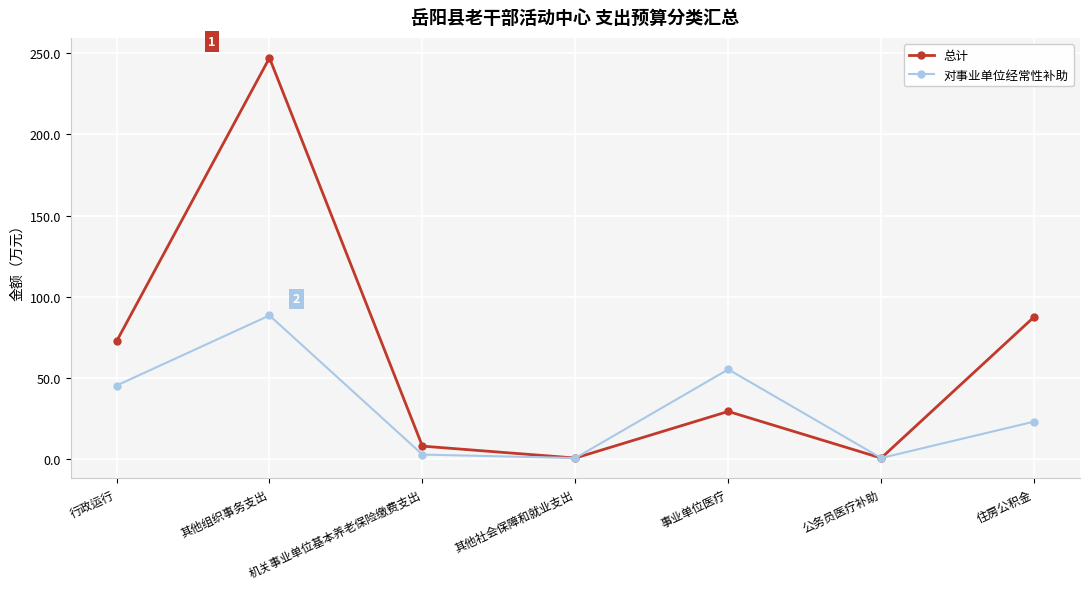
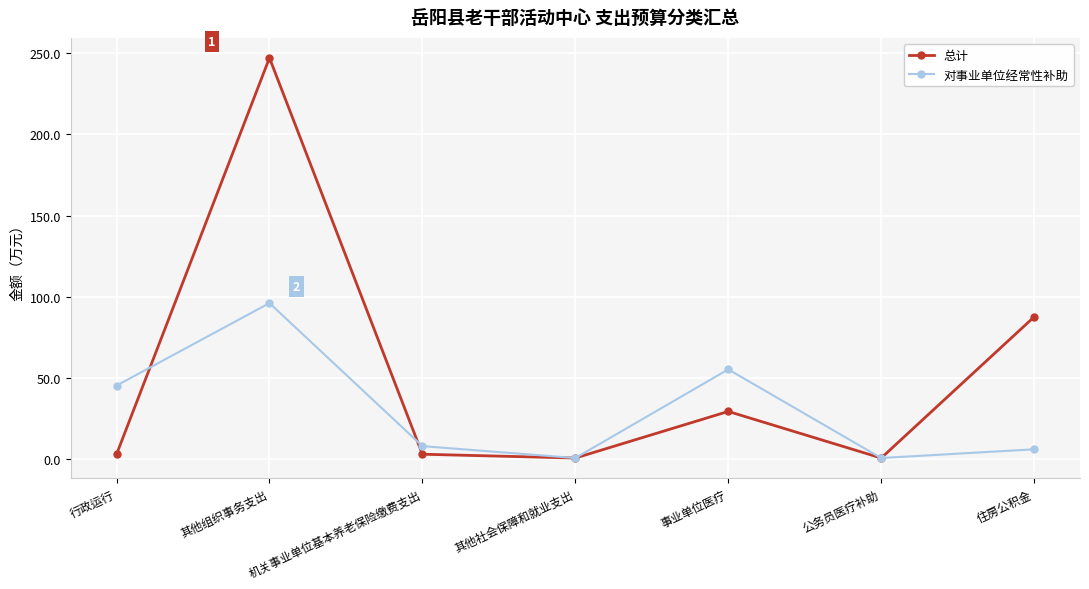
总计, 行政运行: 72 -> 3
对事业单位经常性补助, 其他组织事务支出: 88 -> 96
总计, 机关事业单位基本养老保险缴费支出: 8 -> 3
对事业单位经常性补助, 机关事业单位基本养老保险缴费支出: 3 -> 8
对事业单位经常性补助, 住房公积金: 23 -> 6
